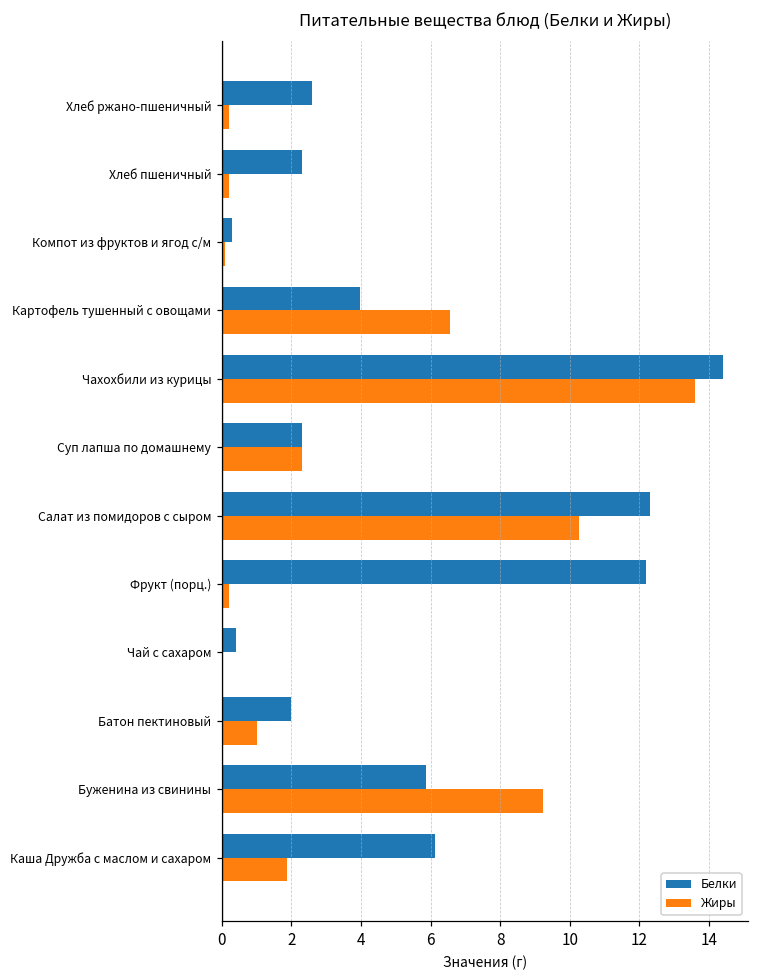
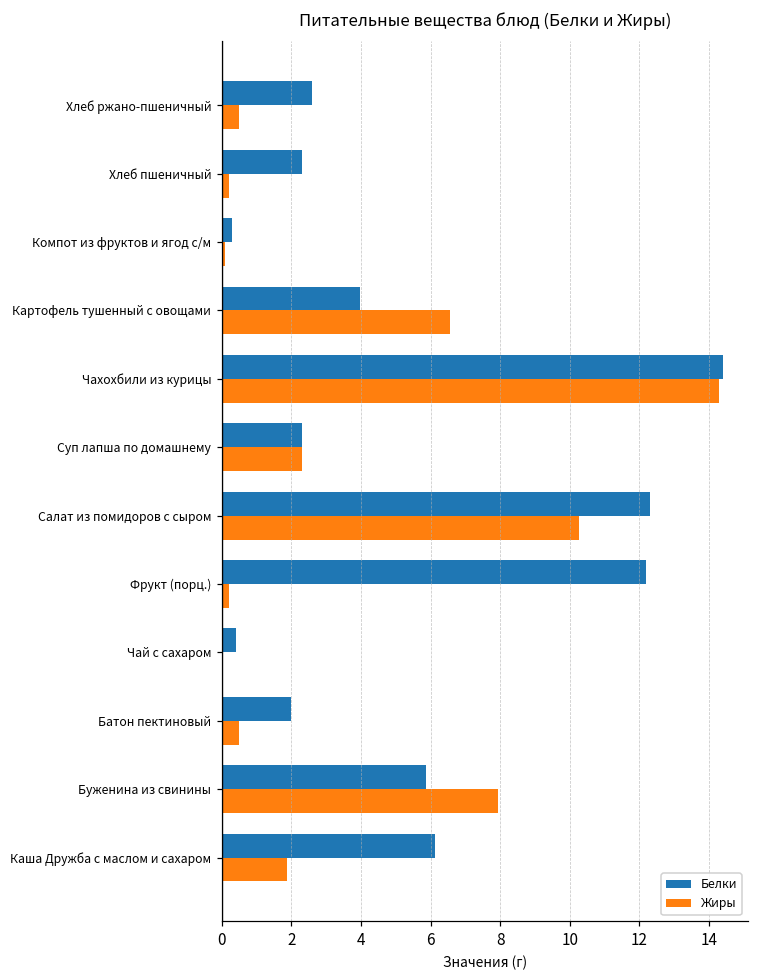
Жиры, Хлеб ржано-пшеничный: 0.2 -> 0.5
Жиры, Чахохбили из курицы: 13.6 -> 14.3
Жиры, Батон пектиновый: 1.0 -> 0.5
Жиры, Буженина из свинины: 9.2 -> 7.9
